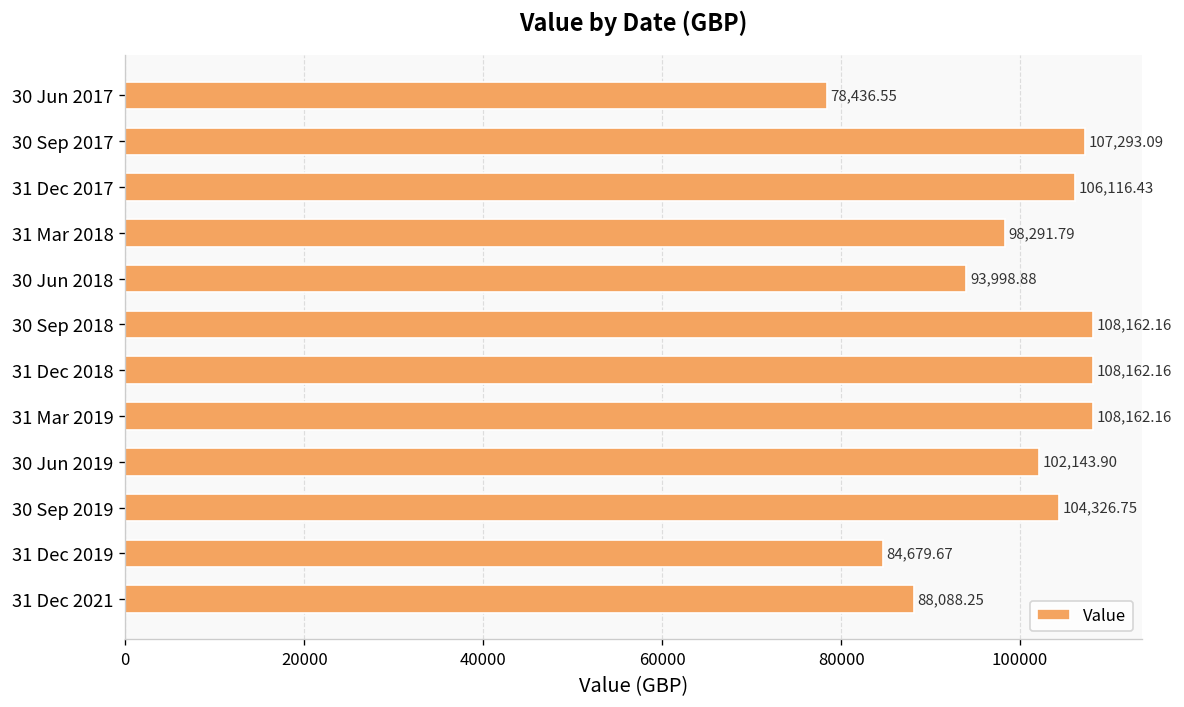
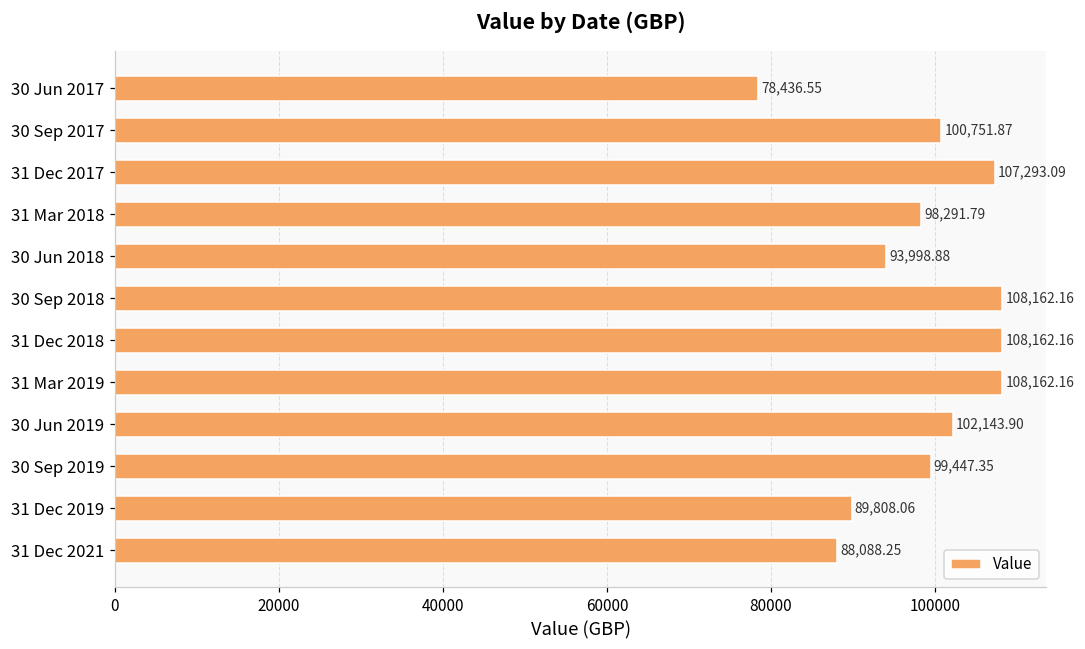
30 Sep 2017: 107,293.09 -> 100,751.87
31 Dec 2017: 106,116.43 -> 107,293.09
30 Sep 2019: 104,326.75 -> 99,447.35
31 Dec 2019: 84,679.67 -> 89,808.06
